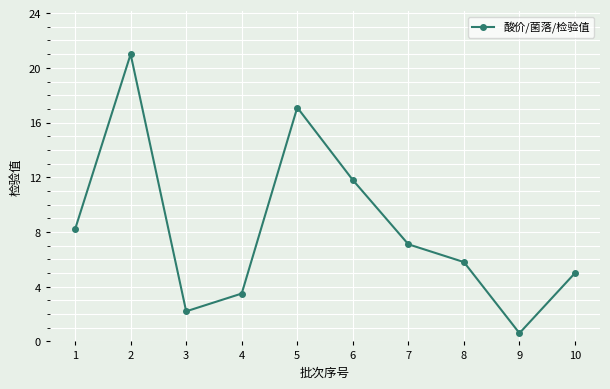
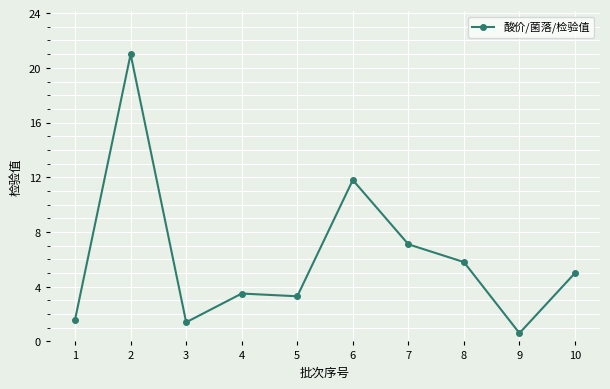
1: 8.2 -> 1.6
3: 2.2 -> 1.4
5: 17.1 -> 3.3
